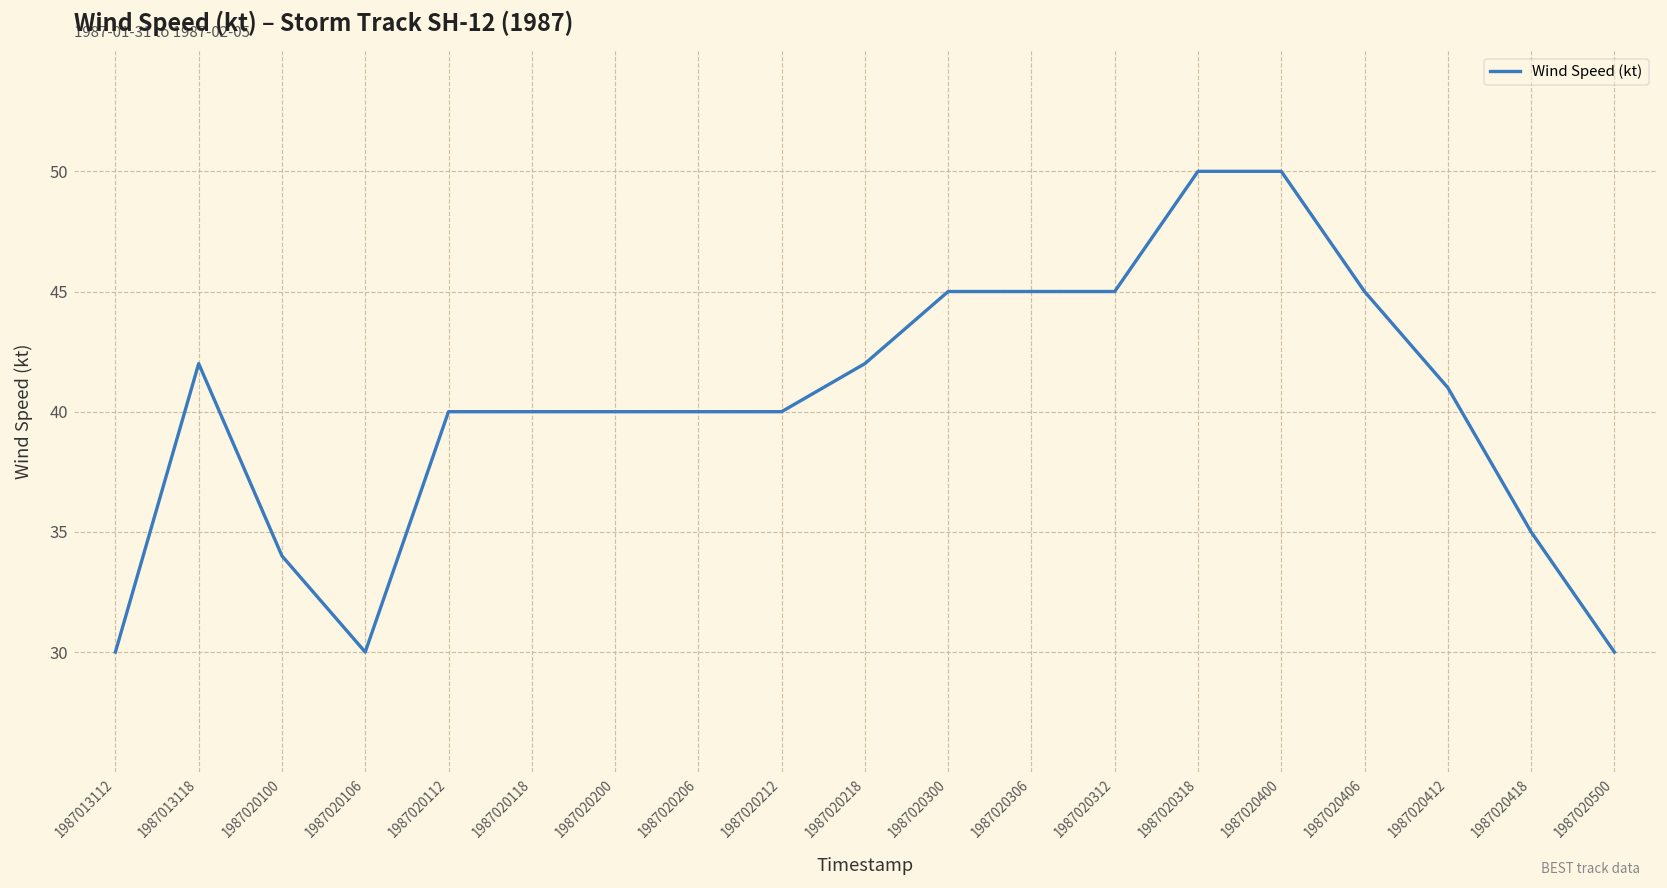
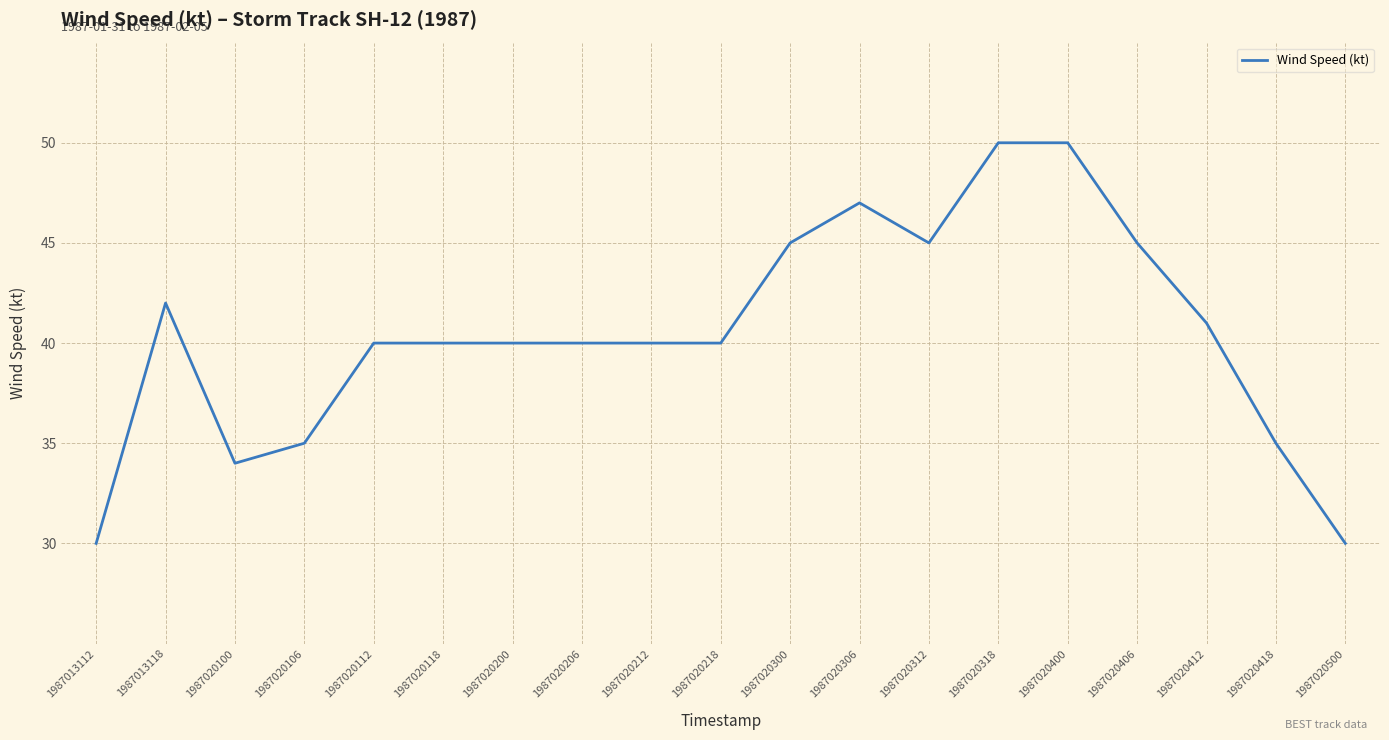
1987020106: 30 -> 35
1987020218: 42 -> 40
1987020306: 45 -> 47
